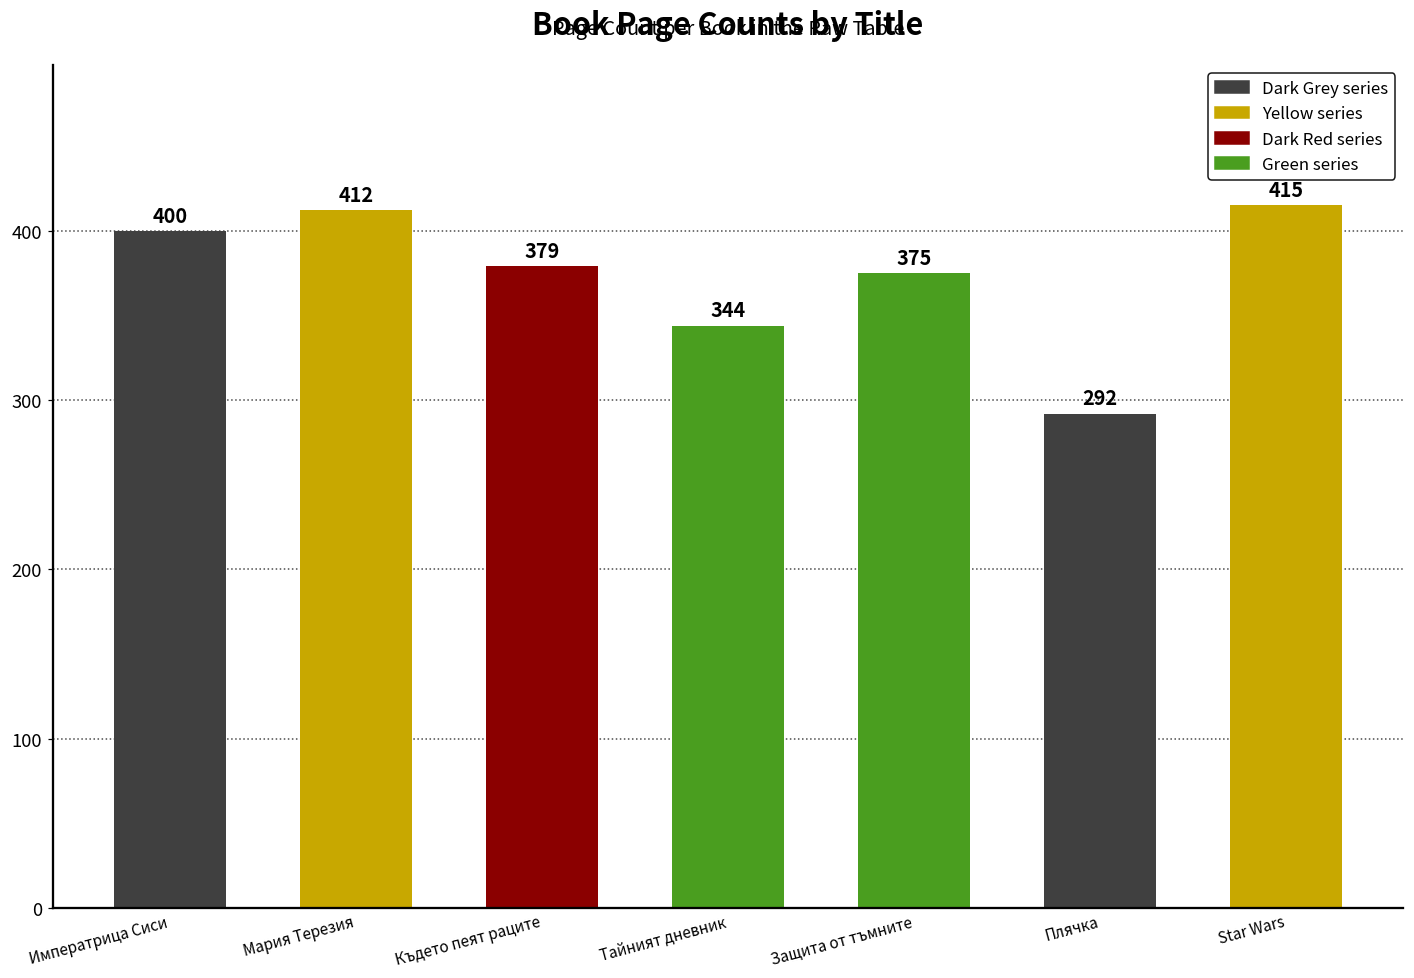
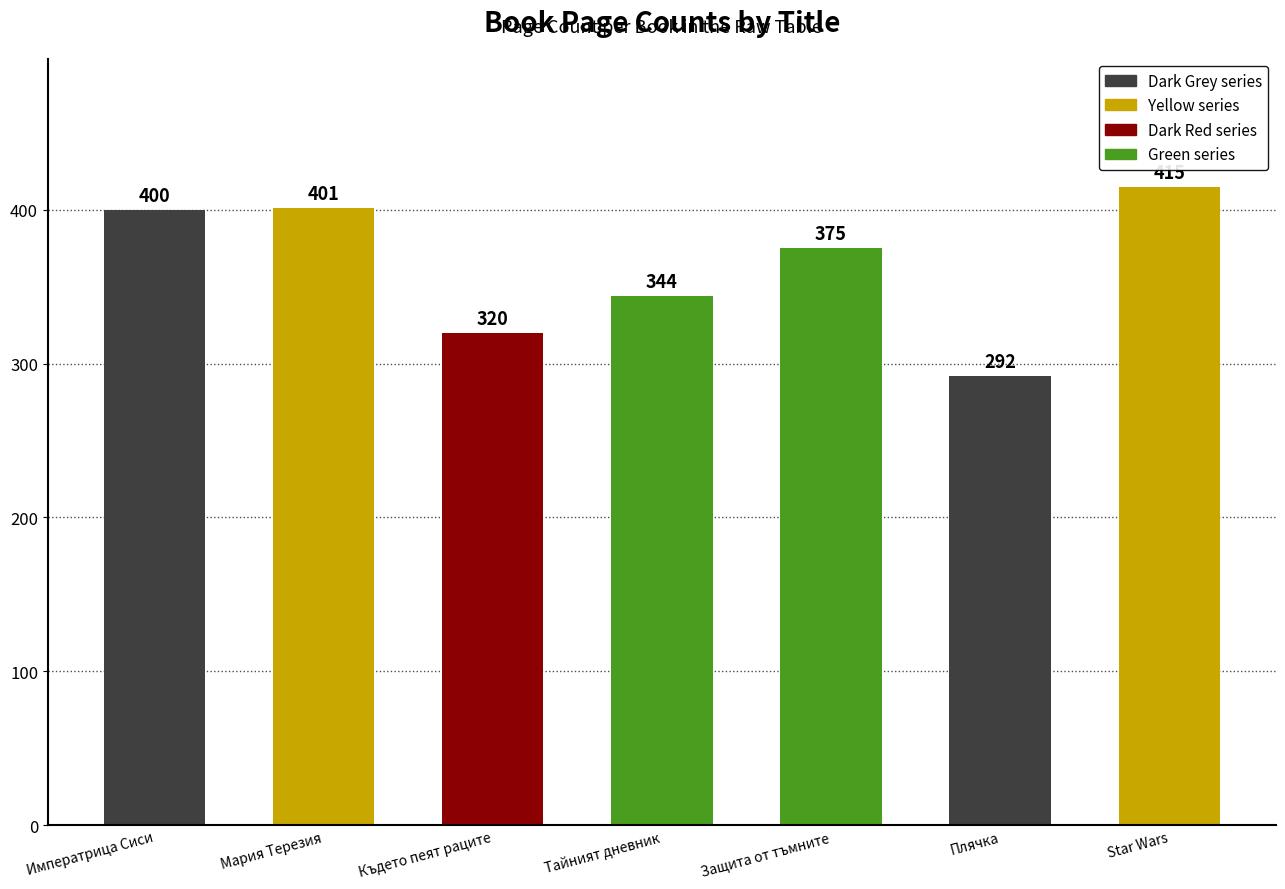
Мария Терезия: 412 -> 401
Където пеят раците: 379 -> 320
